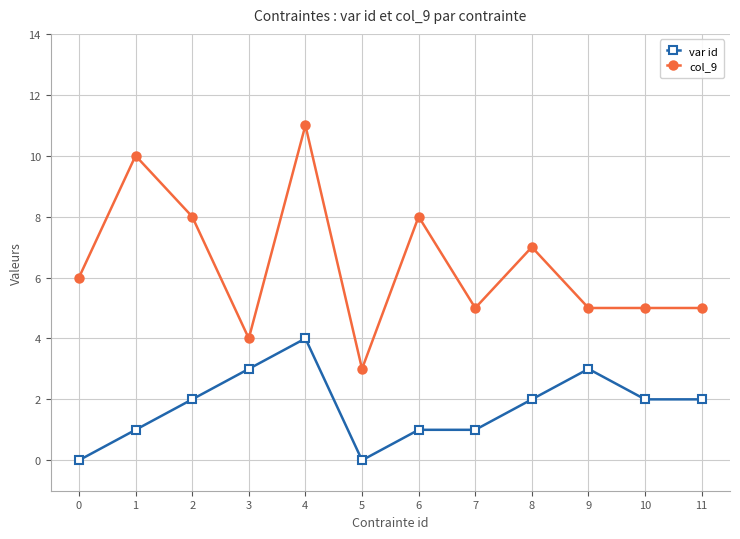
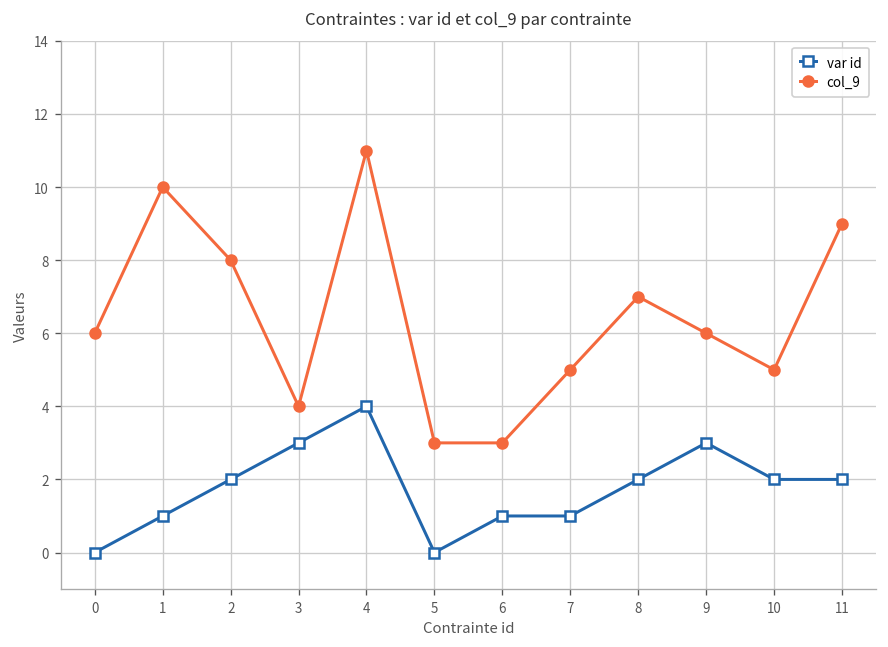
col_9, 6: 8 -> 3
col_9, 9: 5 -> 6
col_9, 11: 5 -> 9
